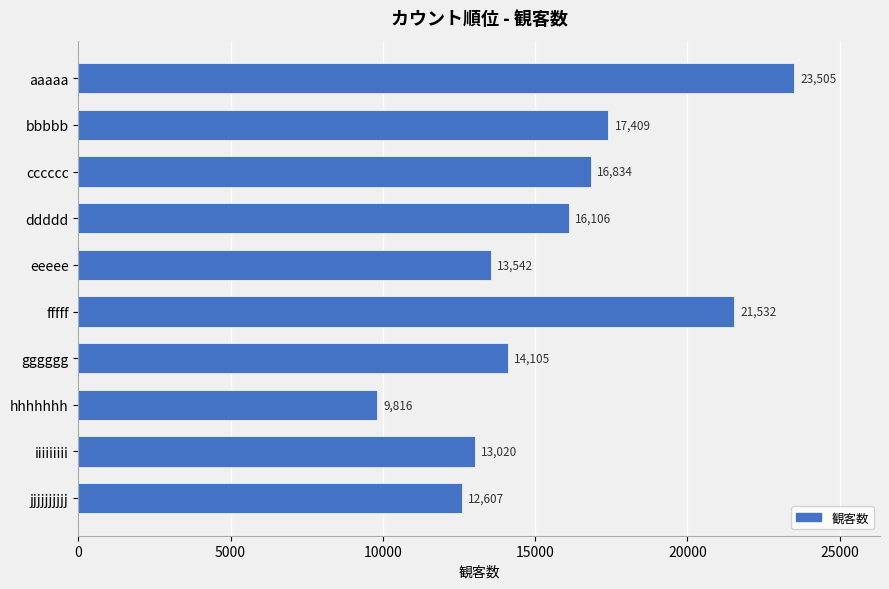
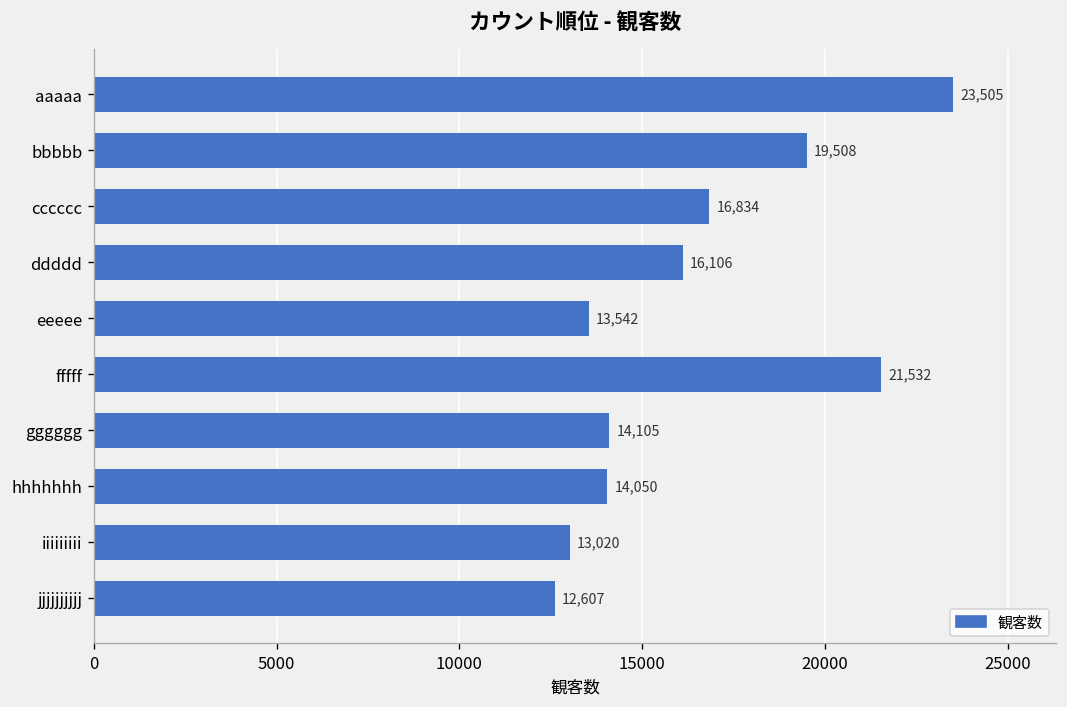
bbbbb: 17,409 -> 19,508
hhhhhhh: 9,816 -> 14,050
